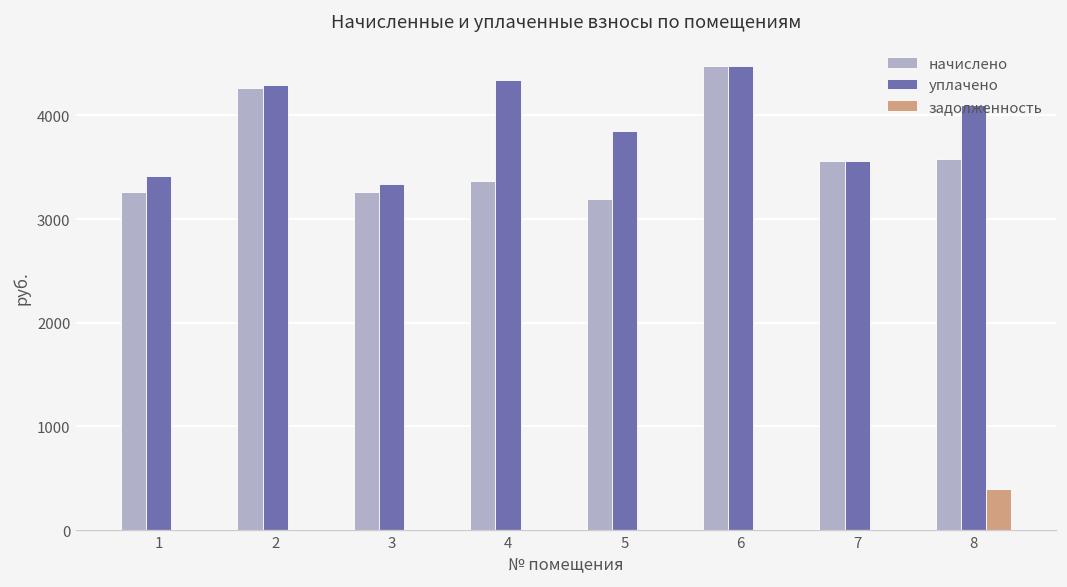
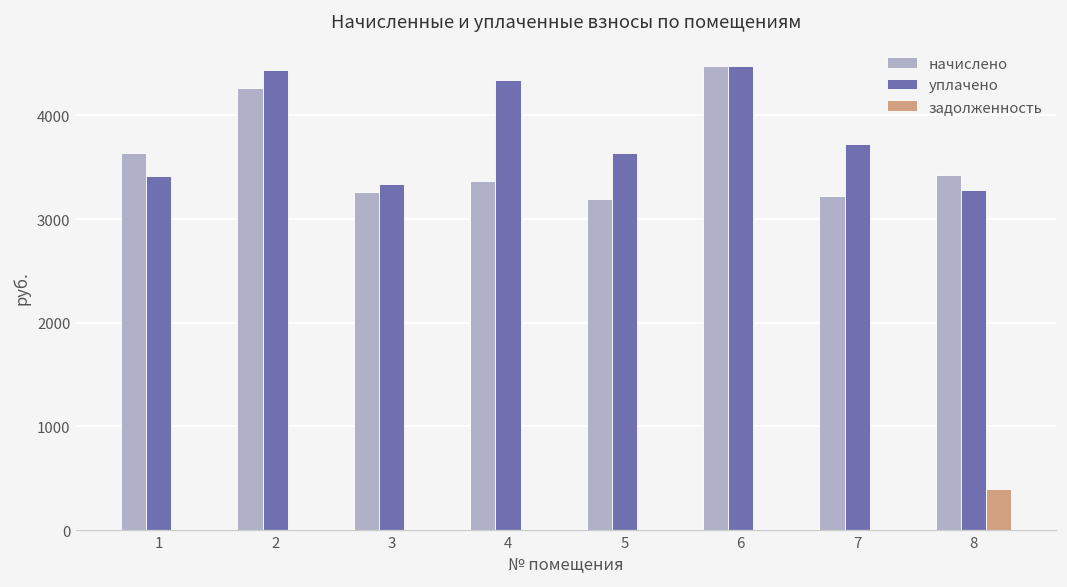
начислено, 1: 3300 -> 3600
уплачено, 2: 4300 -> 4400
уплачено, 5: 3900 -> 3600
начислено, 7: 3600 -> 3200
уплачено, 7: 3600 -> 3700
начислено, 8: 3600 -> 3400
уплачено, 8: 4100 -> 3300
